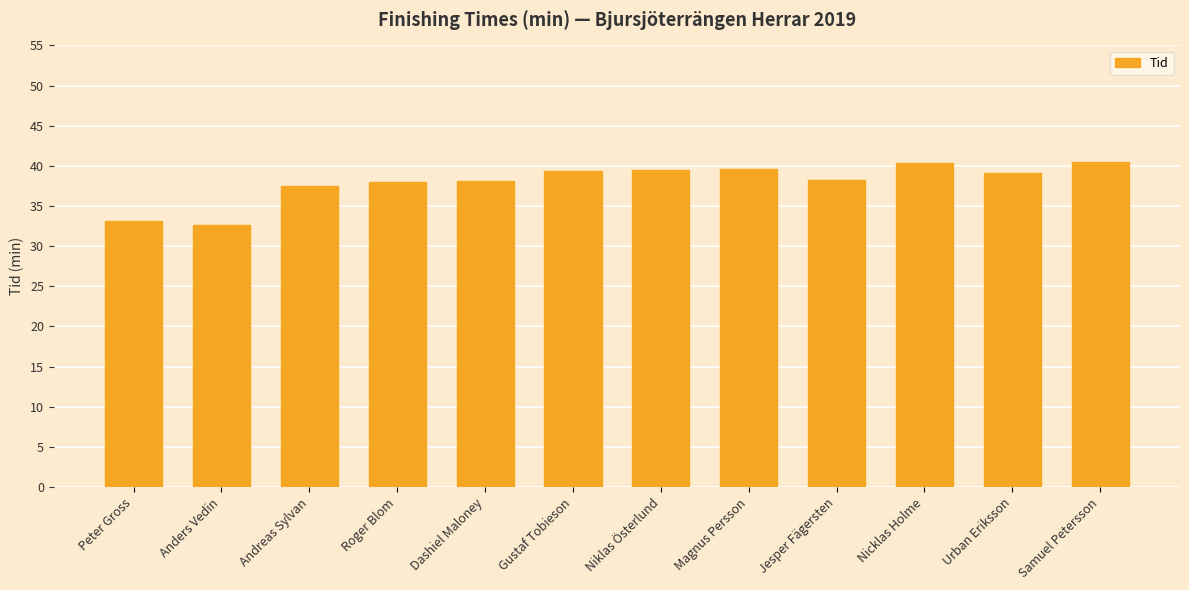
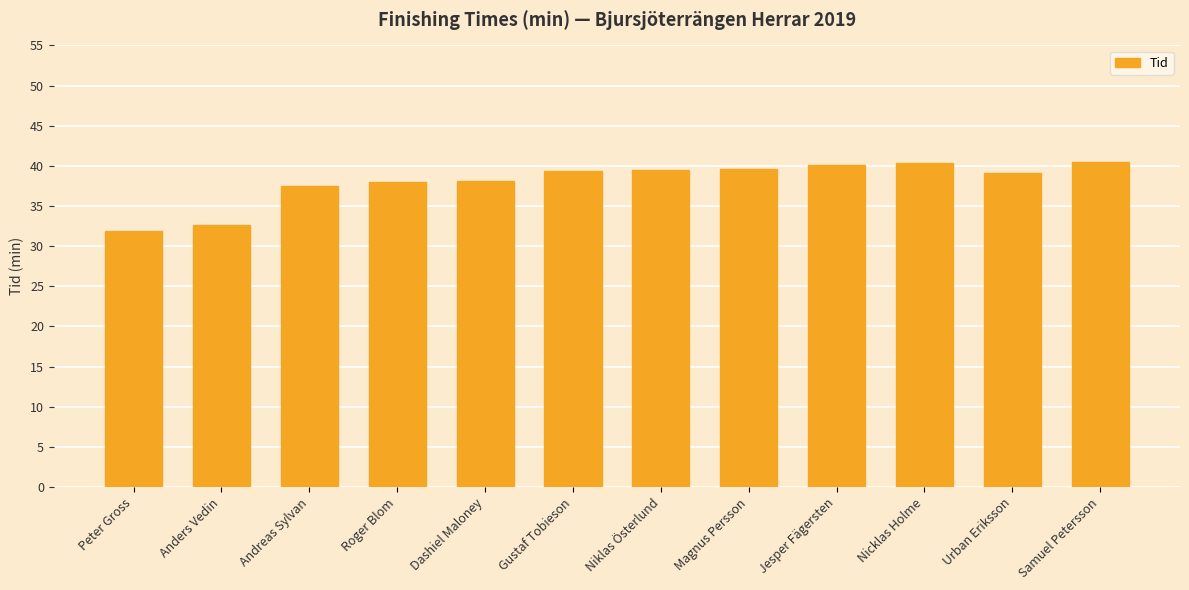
Peter Gross: 33 -> 32
Jesper Fägersten: 38 -> 40
